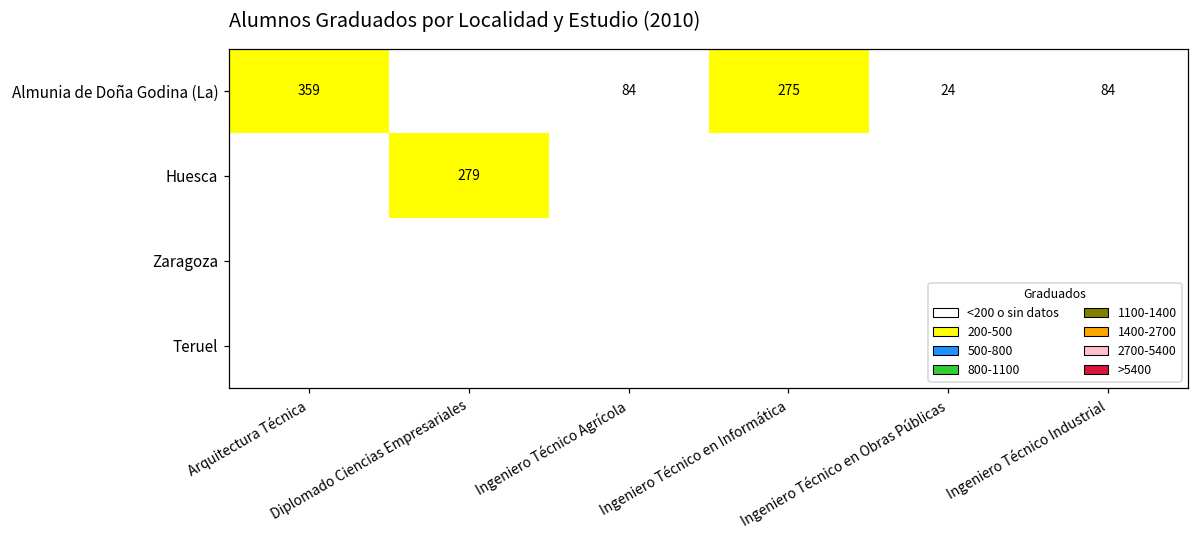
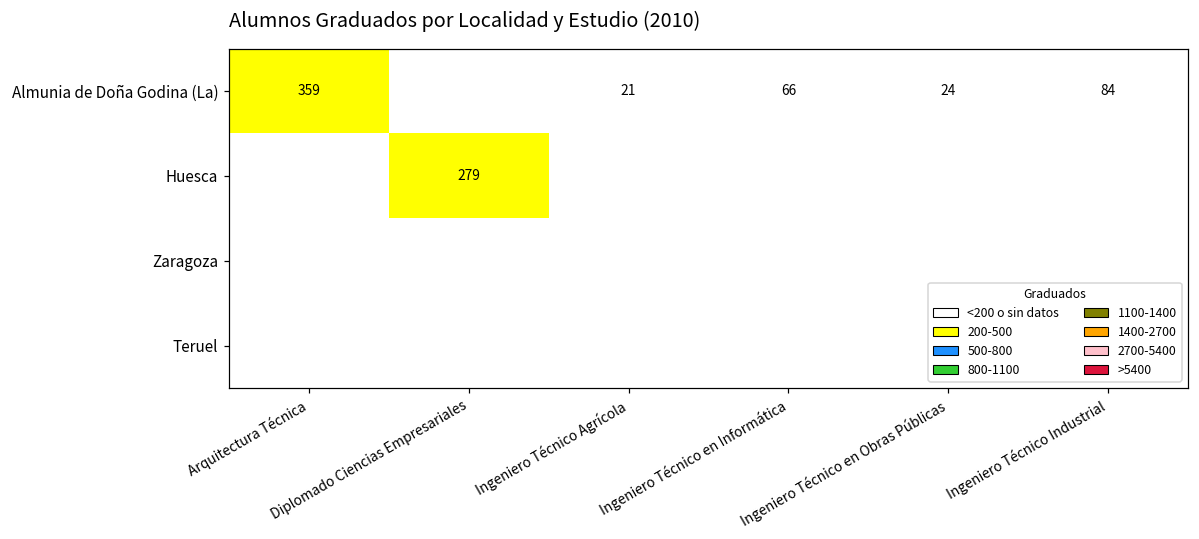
Almunia de Doña Godina (La), Ingeniero Técnico Agrícola: 84 -> 21
Almunia de Doña Godina (La), Ingeniero Técnico en Informática: 275 -> 66
